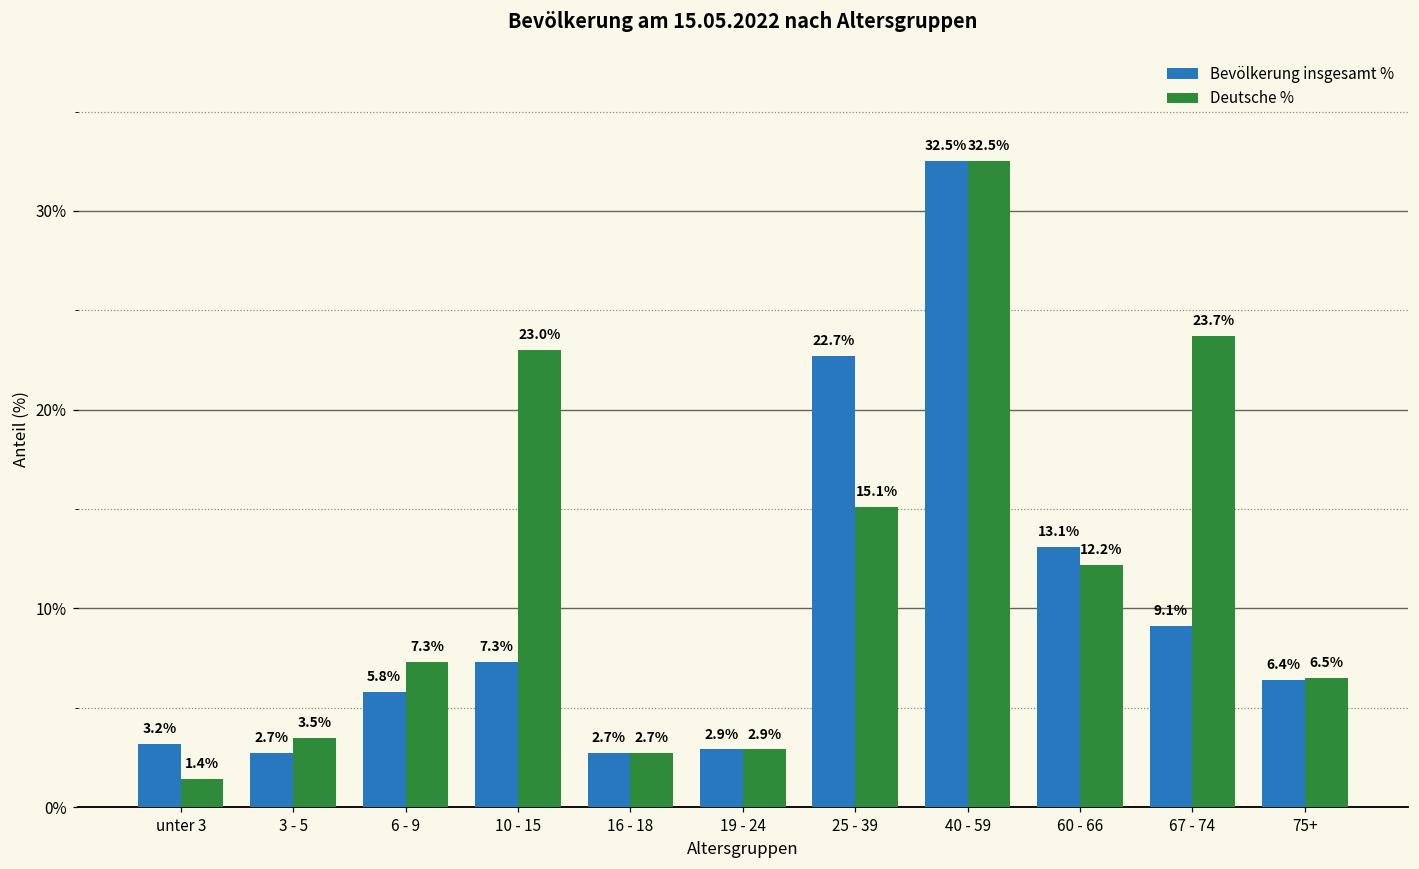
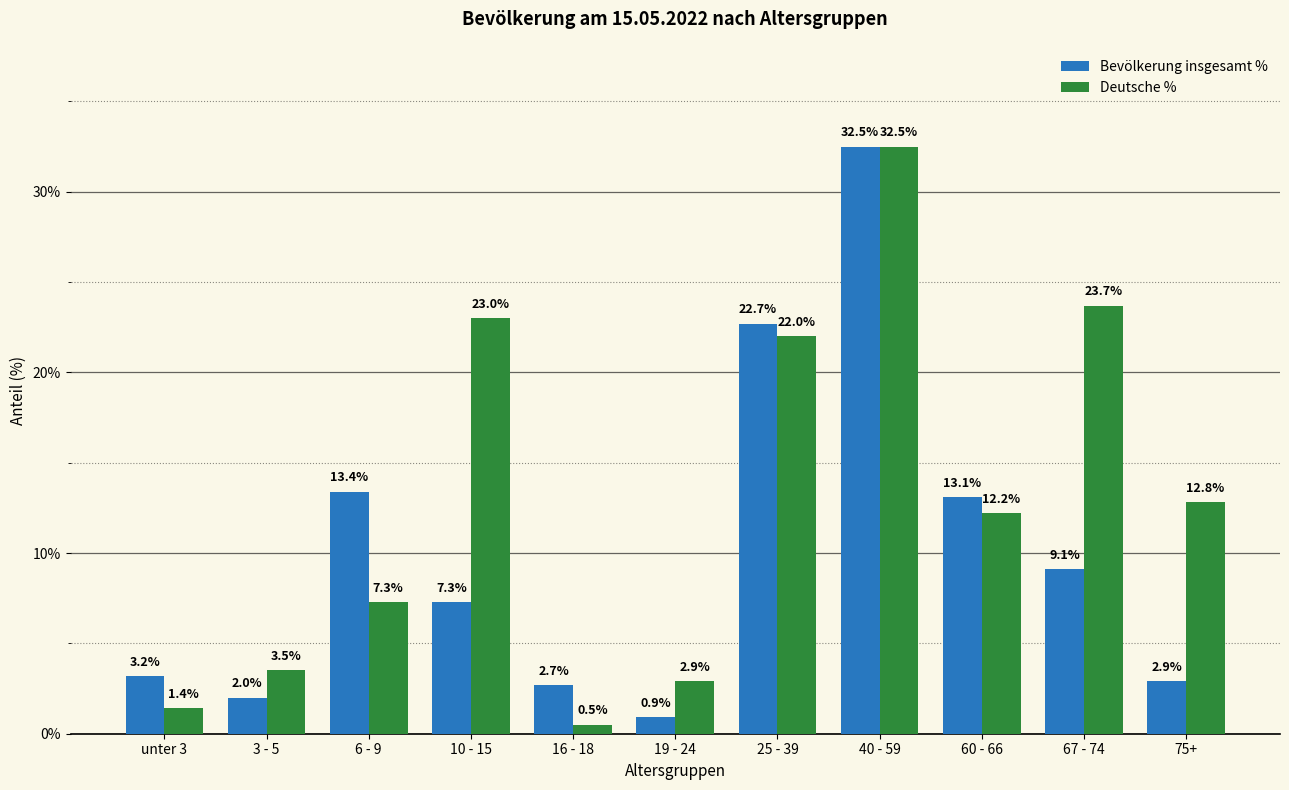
Bevölkerung insgesamt %, 3 - 5: 2.7% -> 2.0%
Bevölkerung insgesamt %, 6 - 9: 5.8% -> 13.4%
Deutsche %, 16 - 18: 2.7% -> 0.5%
Bevölkerung insgesamt %, 19 - 24: 2.9% -> 0.9%
Deutsche %, 25 - 39: 15.1% -> 22.0%
Bevölkerung insgesamt %, 75+: 6.4% -> 2.9%
Deutsche %, 75+: 6.5% -> 12.8%
